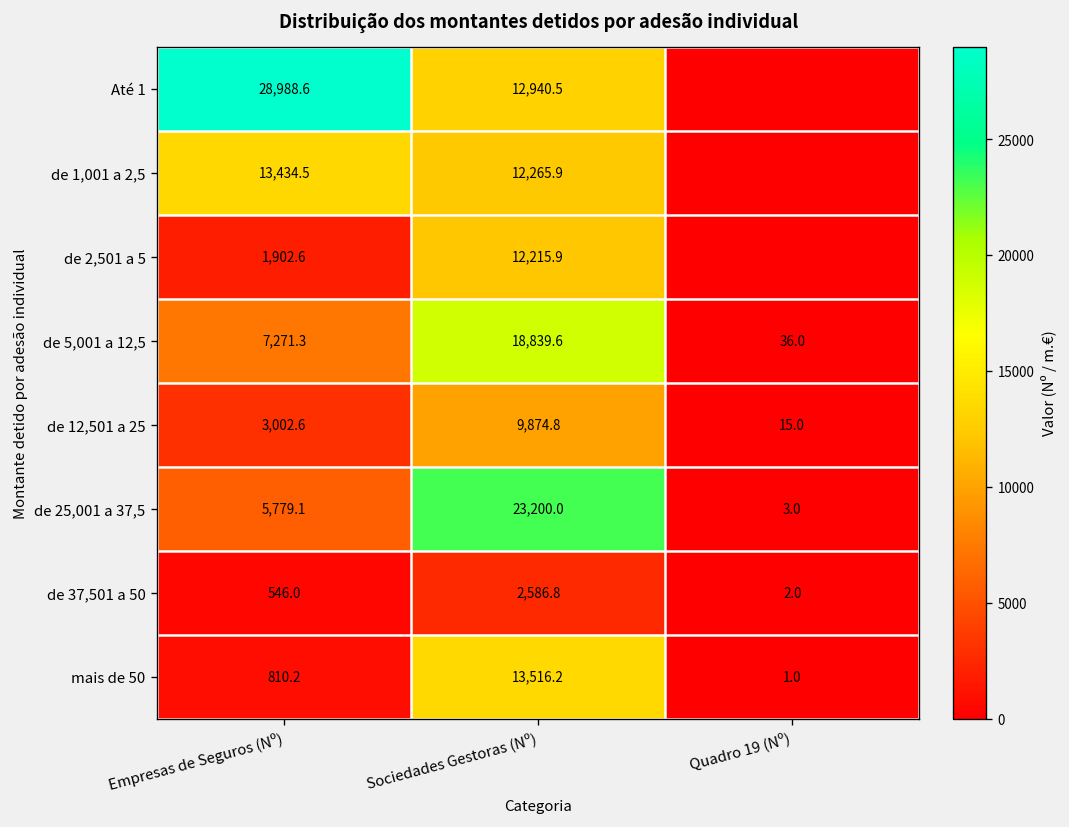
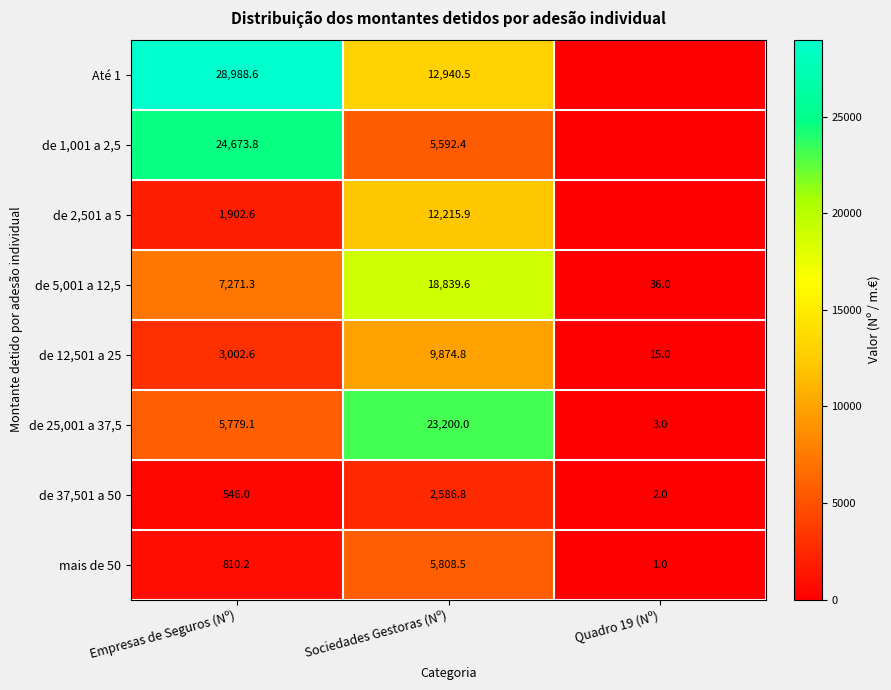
de 1,001 a 2,5, Empresas de Seguros (Nº): 13,434.5 -> 24,673.8
de 1,001 a 2,5, Sociedades Gestoras (Nº): 12,265.9 -> 5,592.4
mais de 50, Sociedades Gestoras (Nº): 13,516.2 -> 5,808.5
